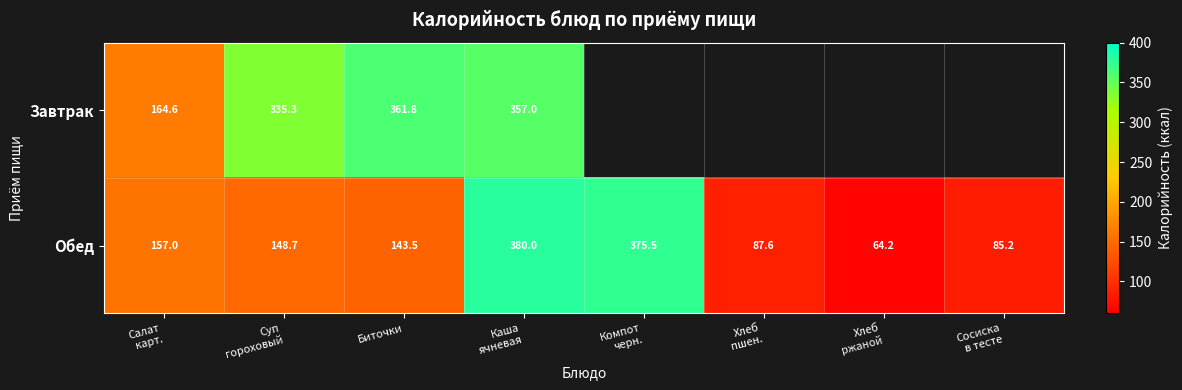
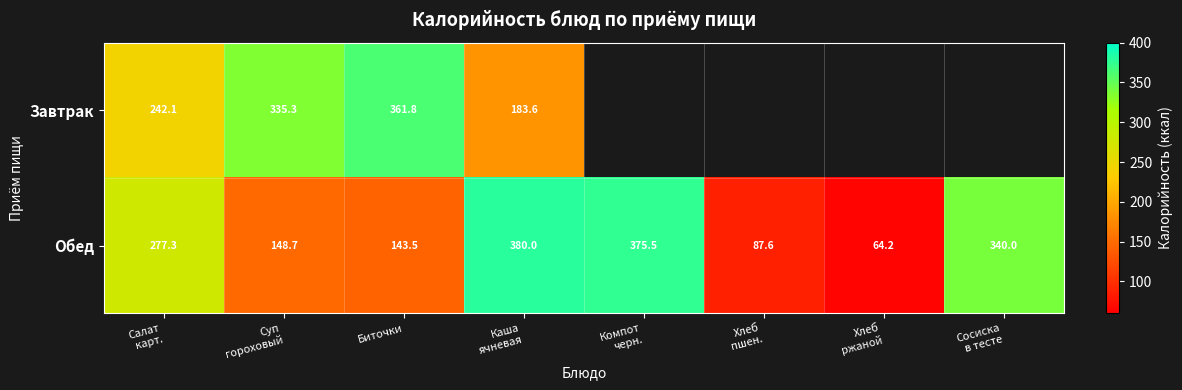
Завтрак, Салат карт.: 164.6 -> 242.1
Завтрак, Каша ячневая: 357.0 -> 183.6
Обед, Салат карт.: 157.0 -> 277.3
Обед, Сосиска в тесте: 85.2 -> 340.0
